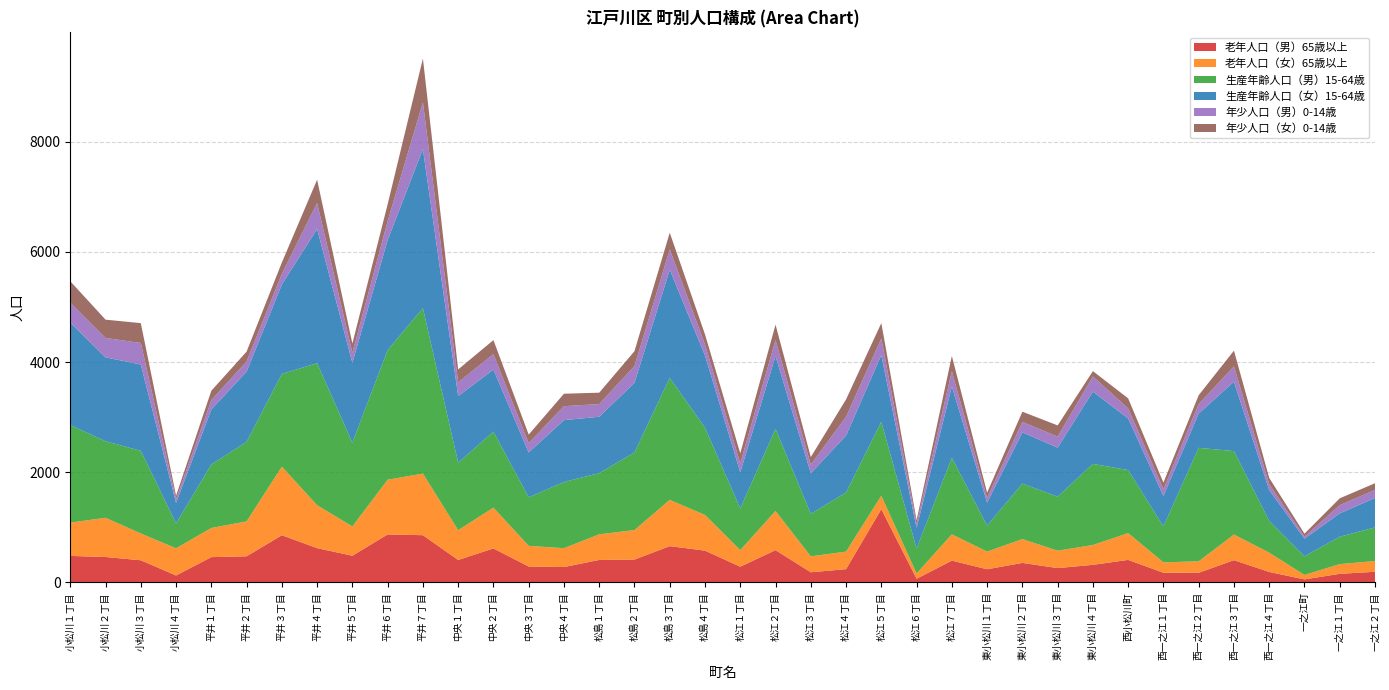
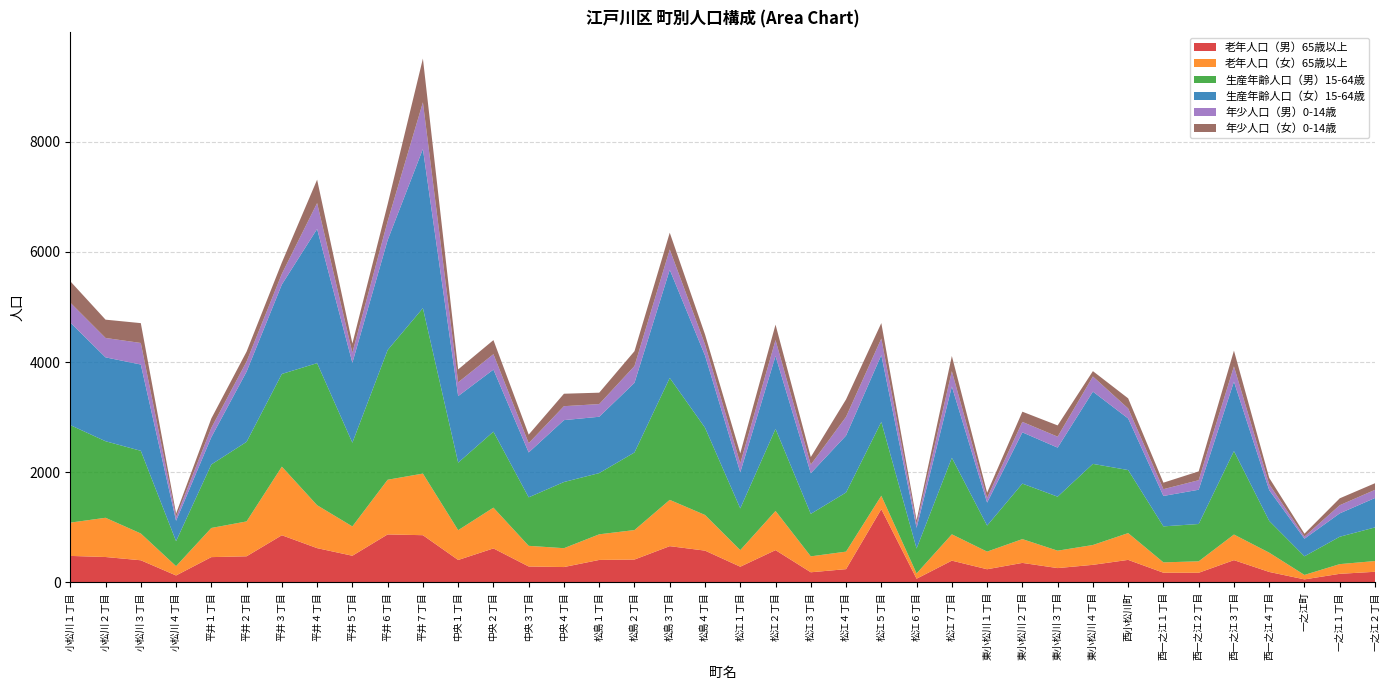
老年人口（女）65歳以上, 小松川４丁目: 500 -> 200
生産年齢人口（女）15-64歳, 平井１丁目: 1000 -> 500
生産年齢人口（男）15-64歳, 西一之江２丁目: 2100 -> 700
